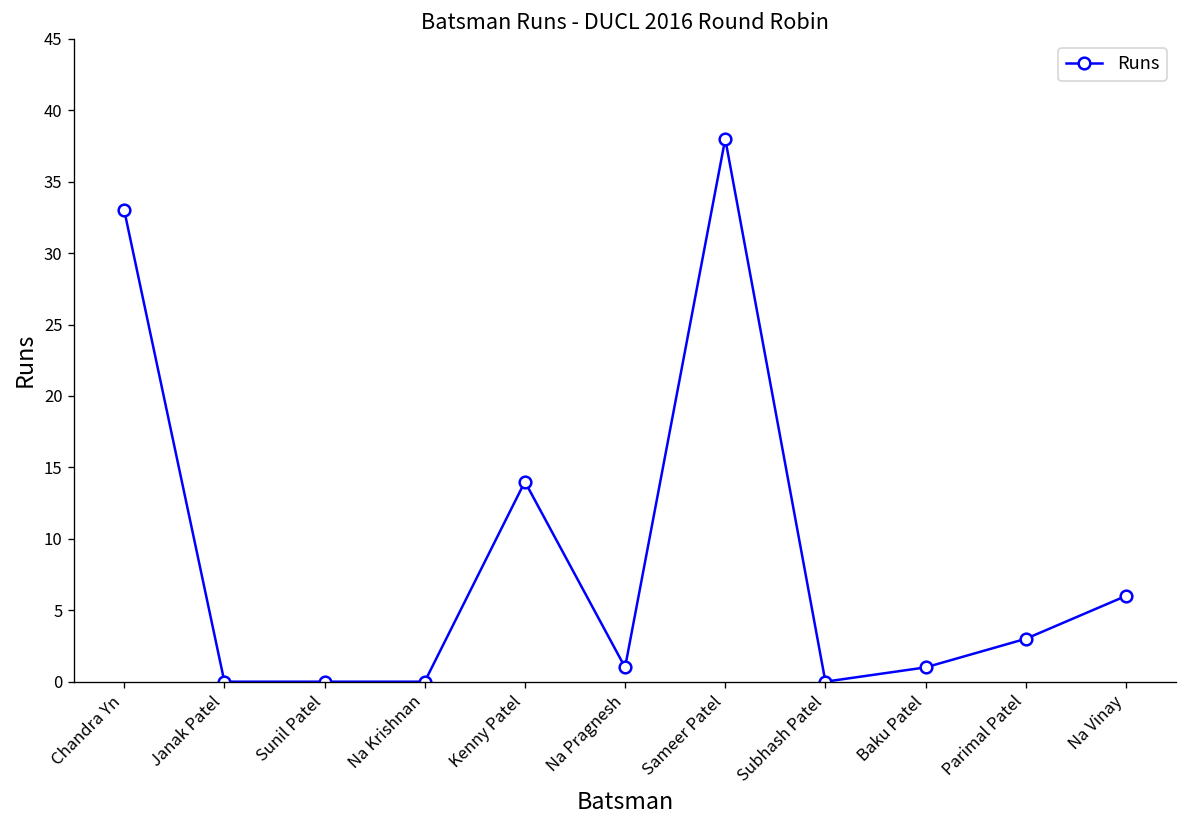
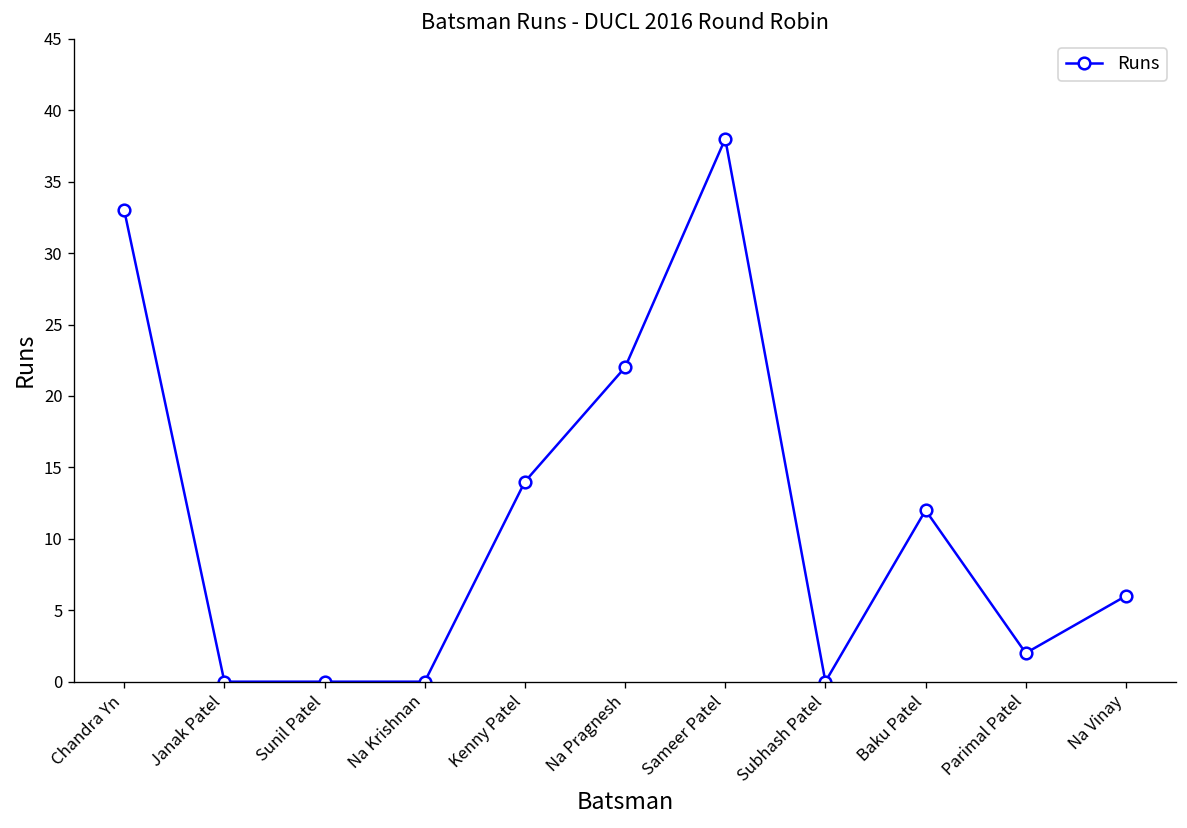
Na Pragnesh: 1 -> 22
Baku Patel: 1 -> 12
Parimal Patel: 3 -> 2
